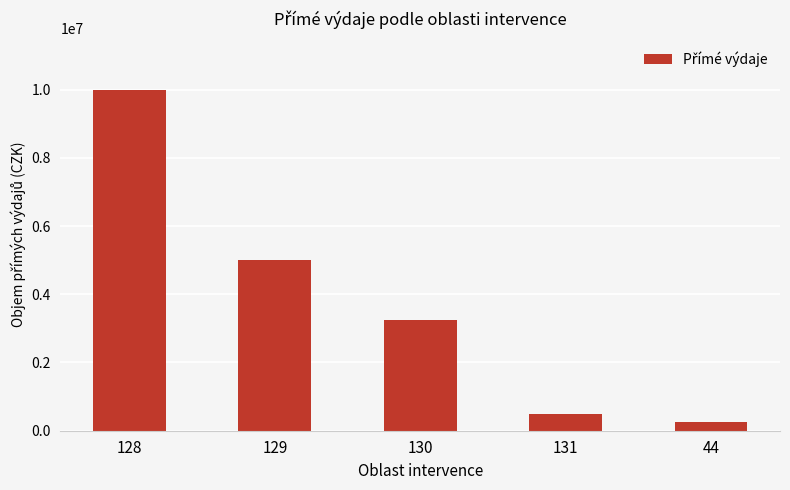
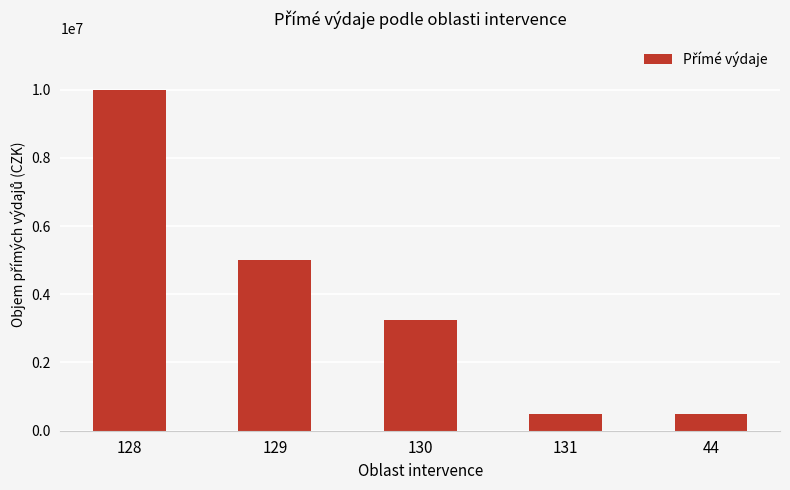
44: 200000 -> 500000
